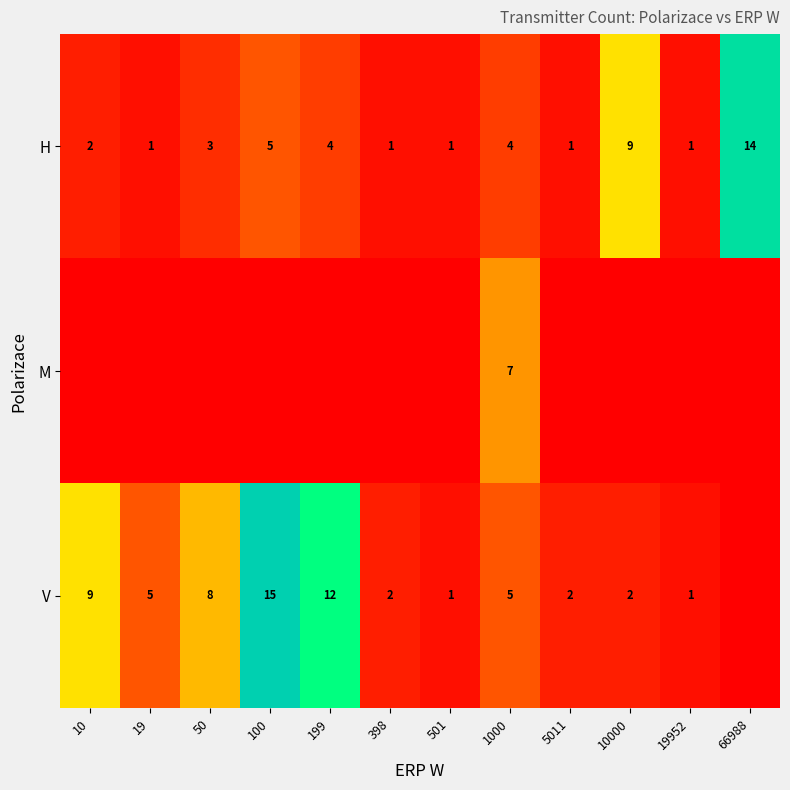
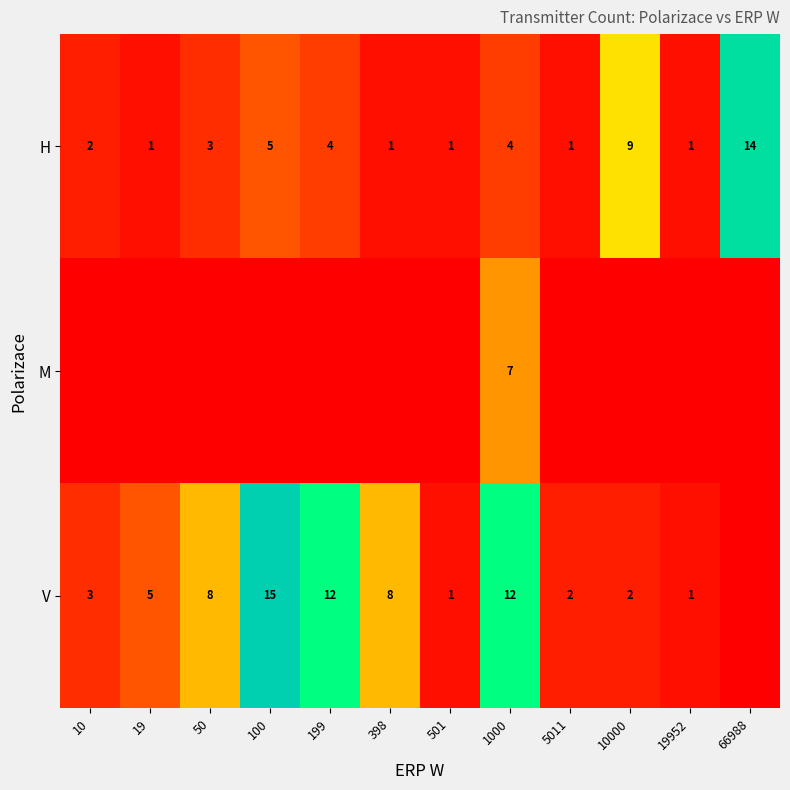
V, 10: 9 -> 3
V, 398: 2 -> 8
V, 1000: 5 -> 12
